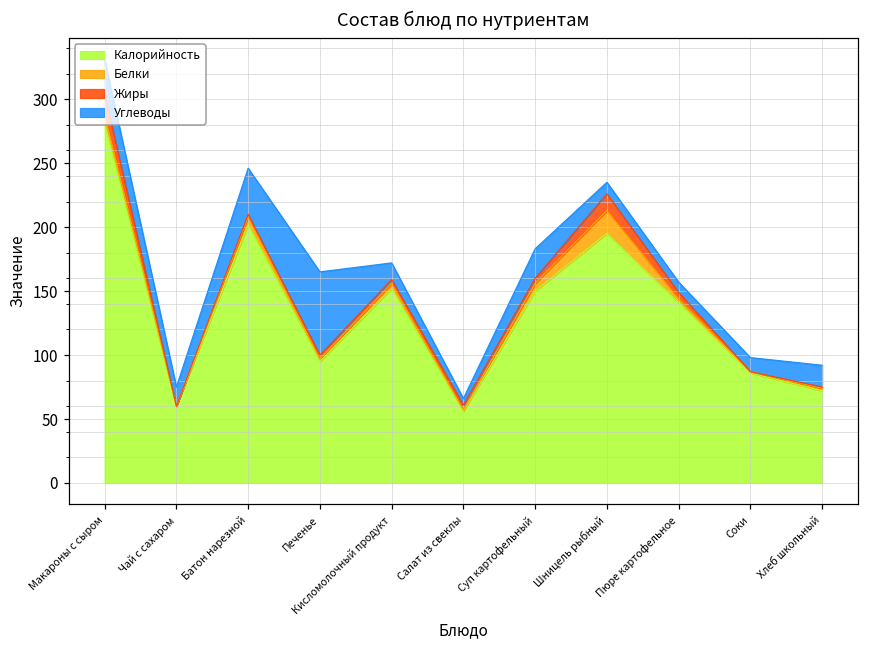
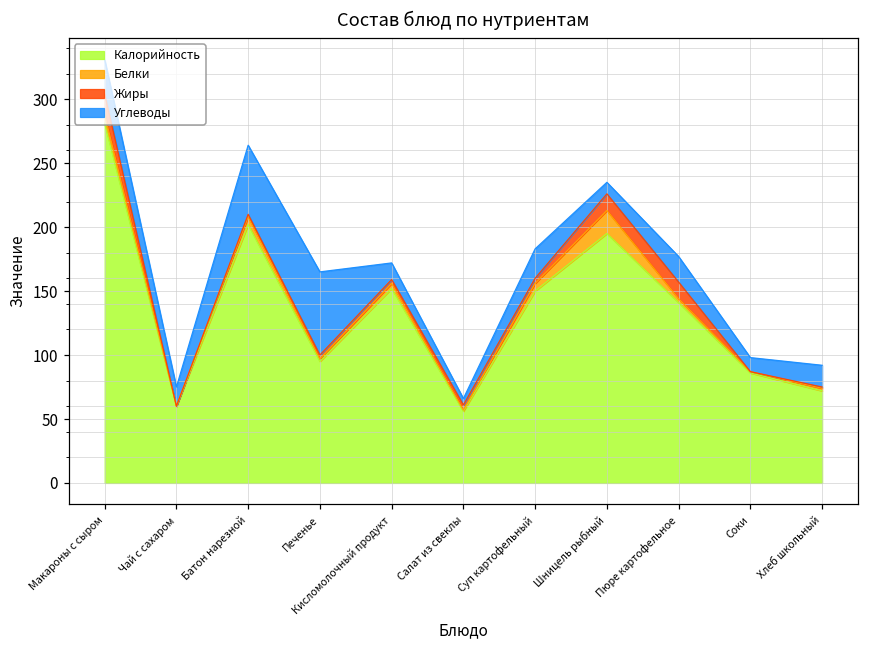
Углеводы, Батон нарезной: 36 -> 54
Жиры, Пюре картофельное: 5 -> 13
Углеводы, Пюре картофельное: 8 -> 20
